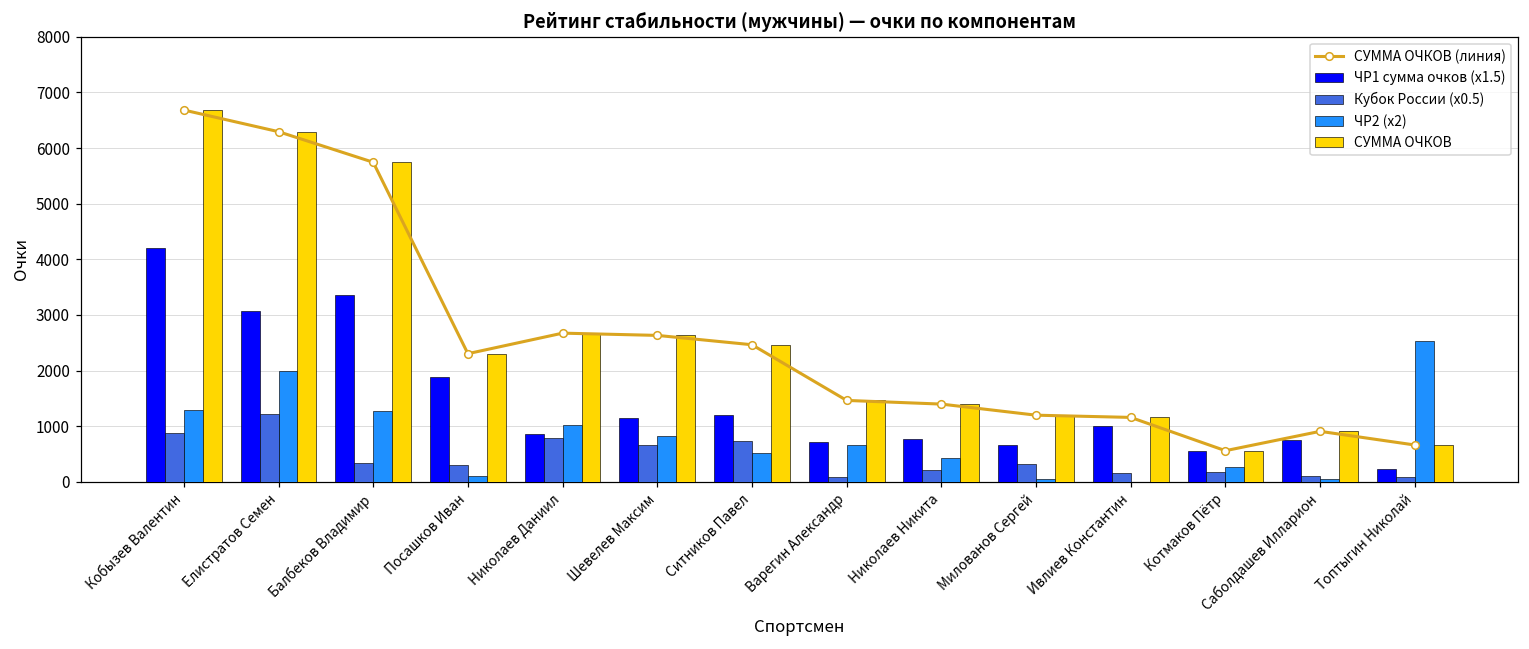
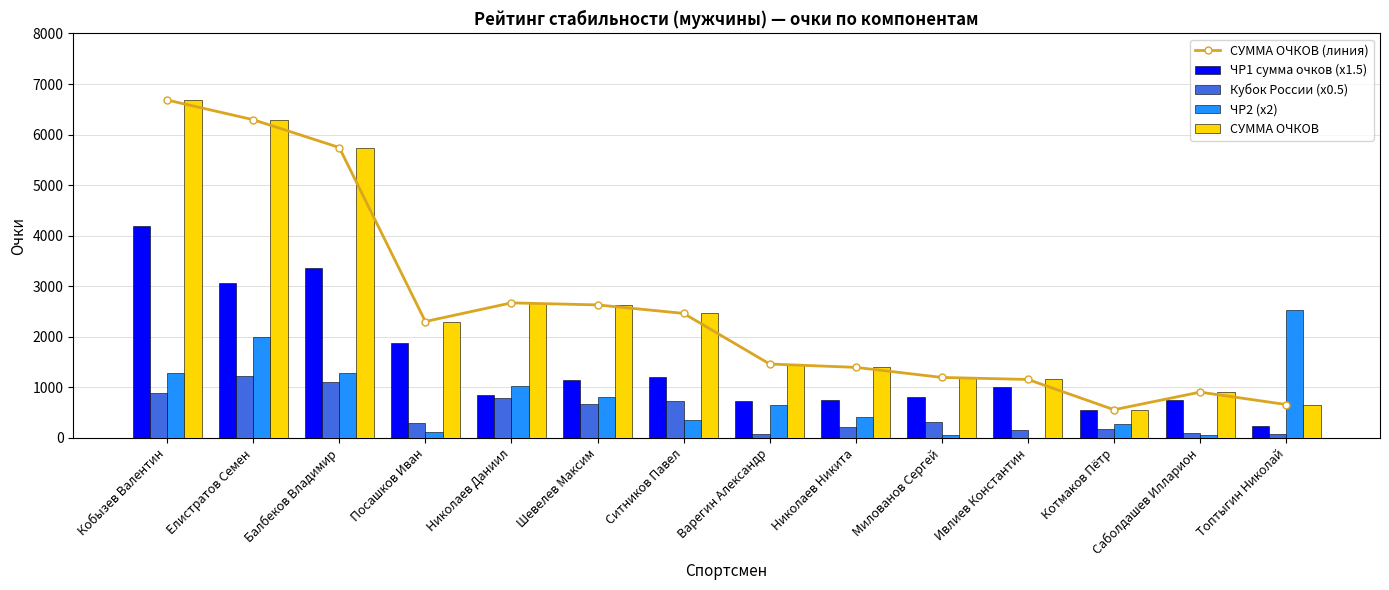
Кубок России (x0.5), Балбеков Владимир: 300 -> 1100
ЧР2 (x2), Ситников Павел: 500 -> 300
ЧР1 сумма очков (x1.5), Милованов Сергей: 700 -> 800
